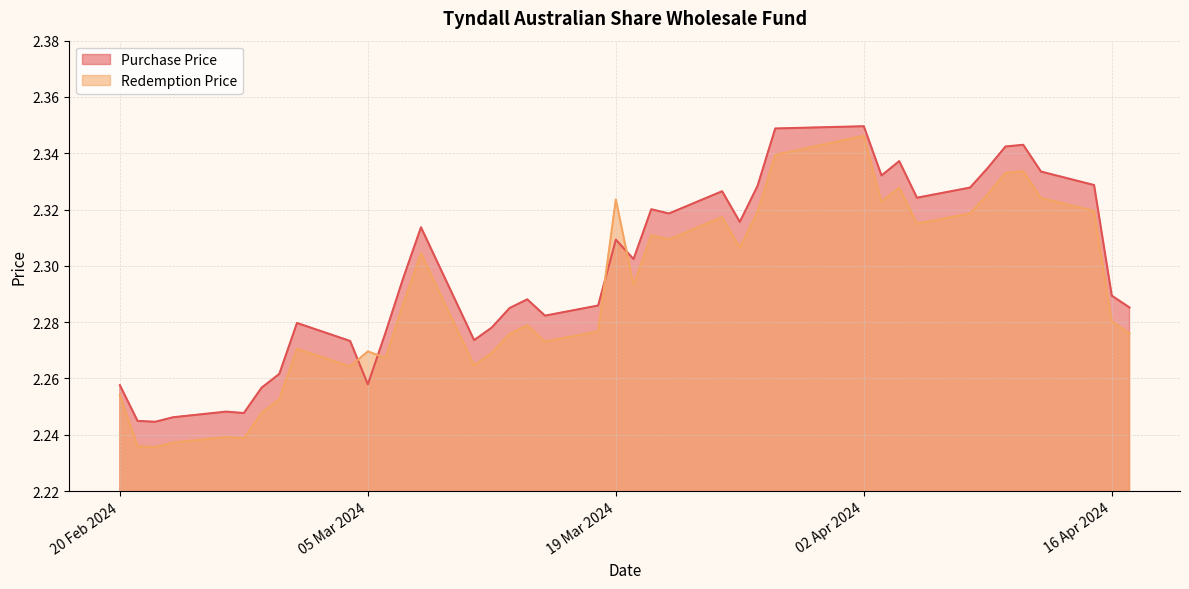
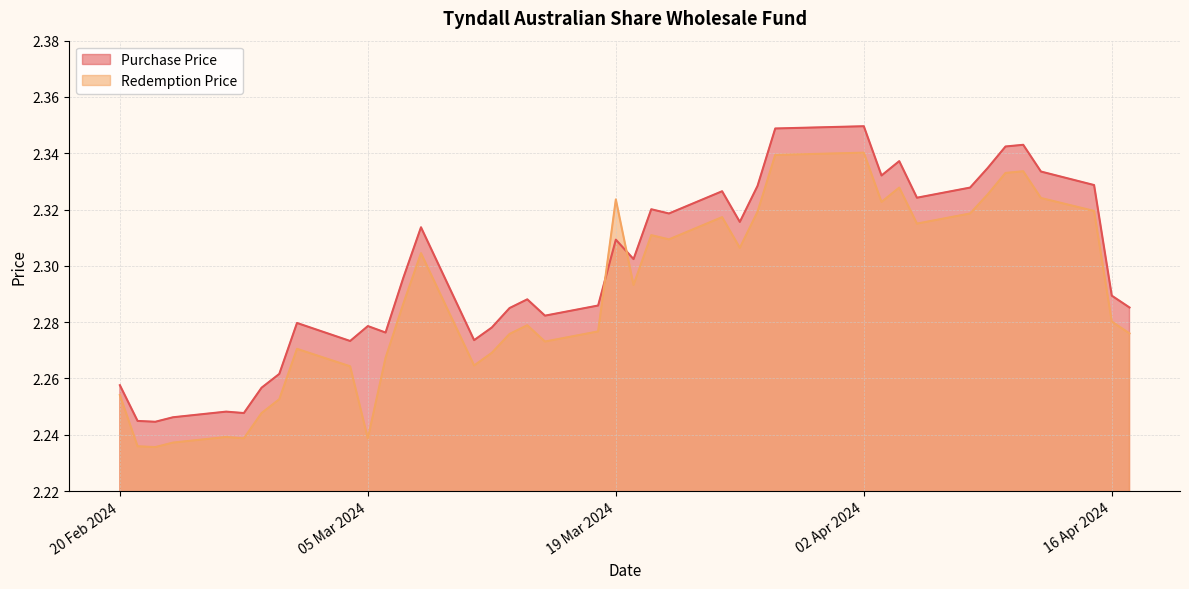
Purchase Price, 05 Mar 2024: 2.258 -> 2.279
Redemption Price, 05 Mar 2024: 2.270 -> 2.239
Redemption Price, 02 Apr 2024: 2.346 -> 2.340
